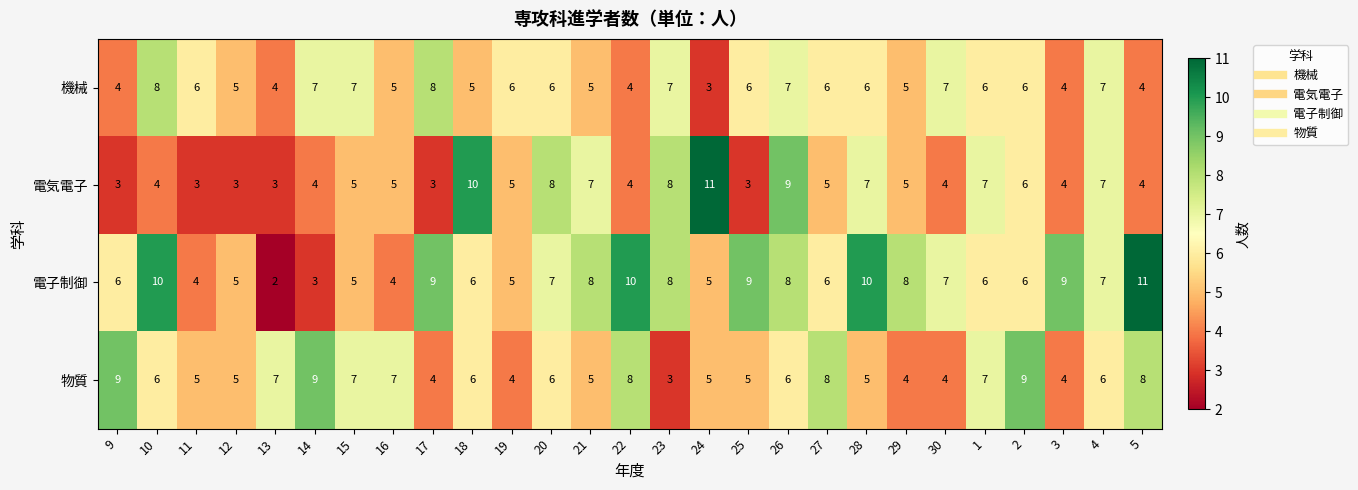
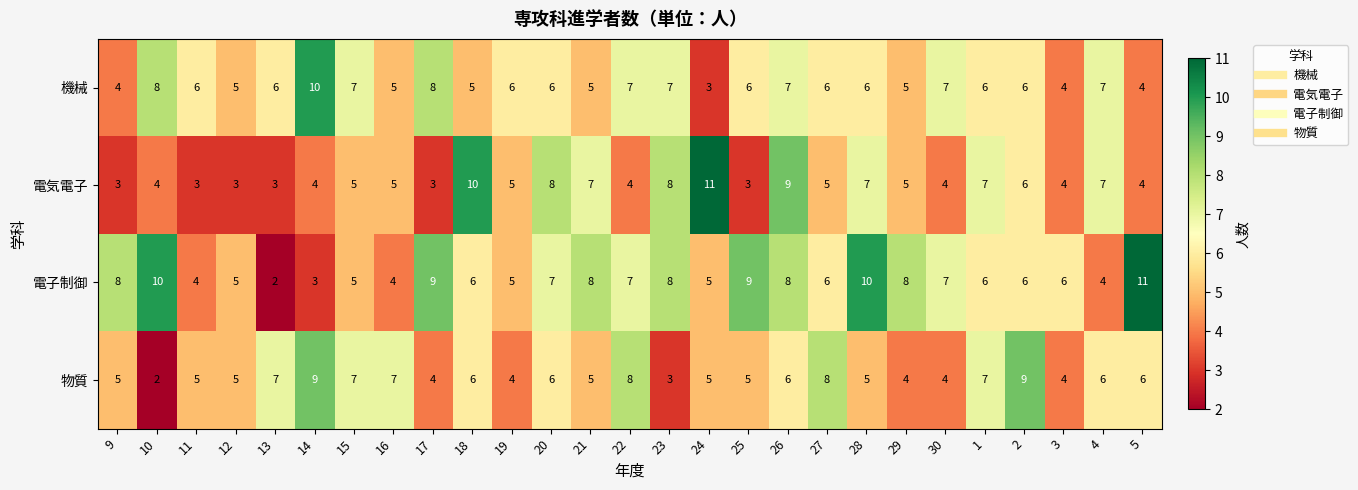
機械, 13: 4 -> 6
機械, 14: 7 -> 10
機械, 22: 4 -> 7
電子制御, 9: 6 -> 8
電子制御, 22: 10 -> 7
電子制御, 3: 9 -> 6
電子制御, 4: 7 -> 4
物質, 9: 9 -> 5
物質, 10: 6 -> 2
物質, 5: 8 -> 6
